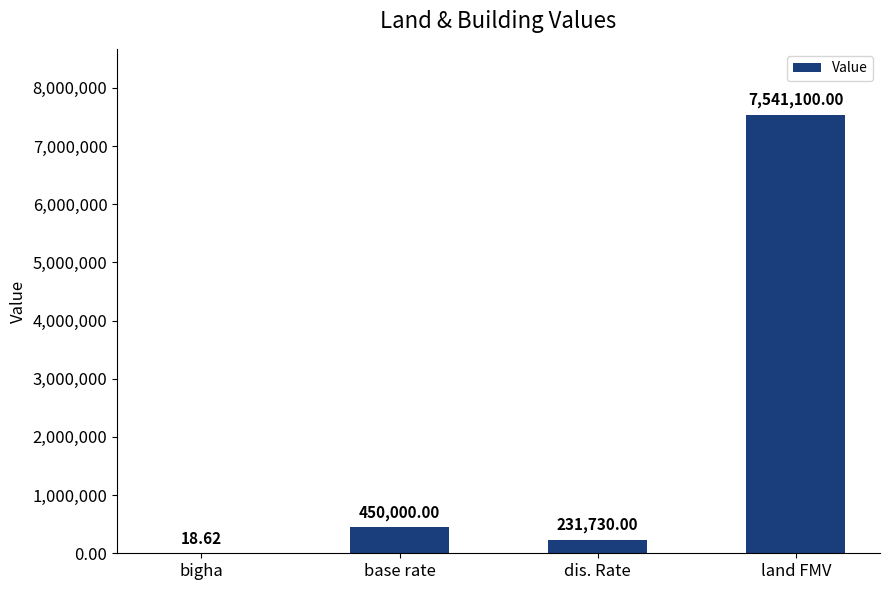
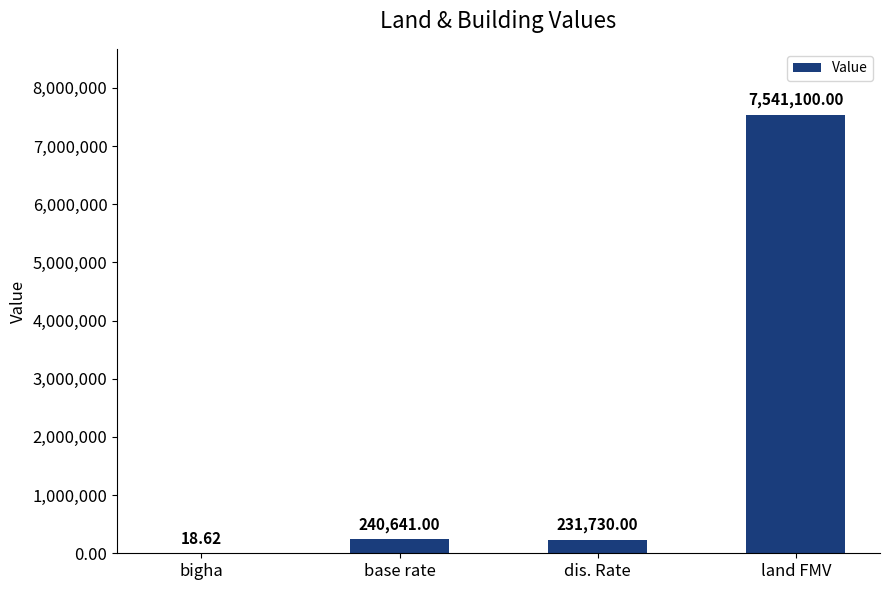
base rate: 450,000.00 -> 240,641.00
